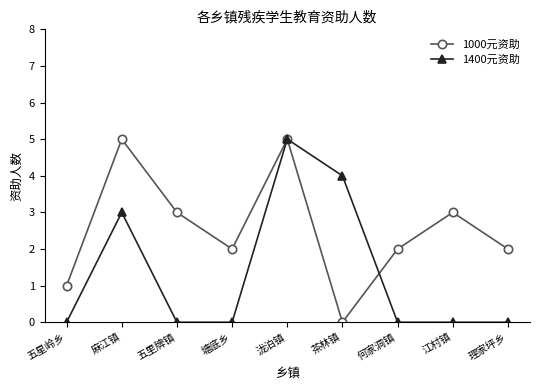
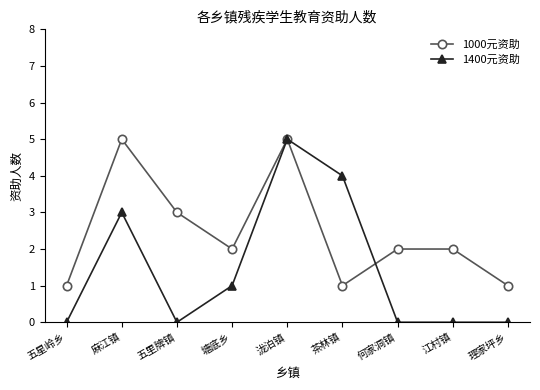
1400元资助, 塘底乡: 0 -> 1
1000元资助, 茶林镇: 0 -> 1
1000元资助, 江村镇: 3 -> 2
1000元资助, 理家坪乡: 2 -> 1
